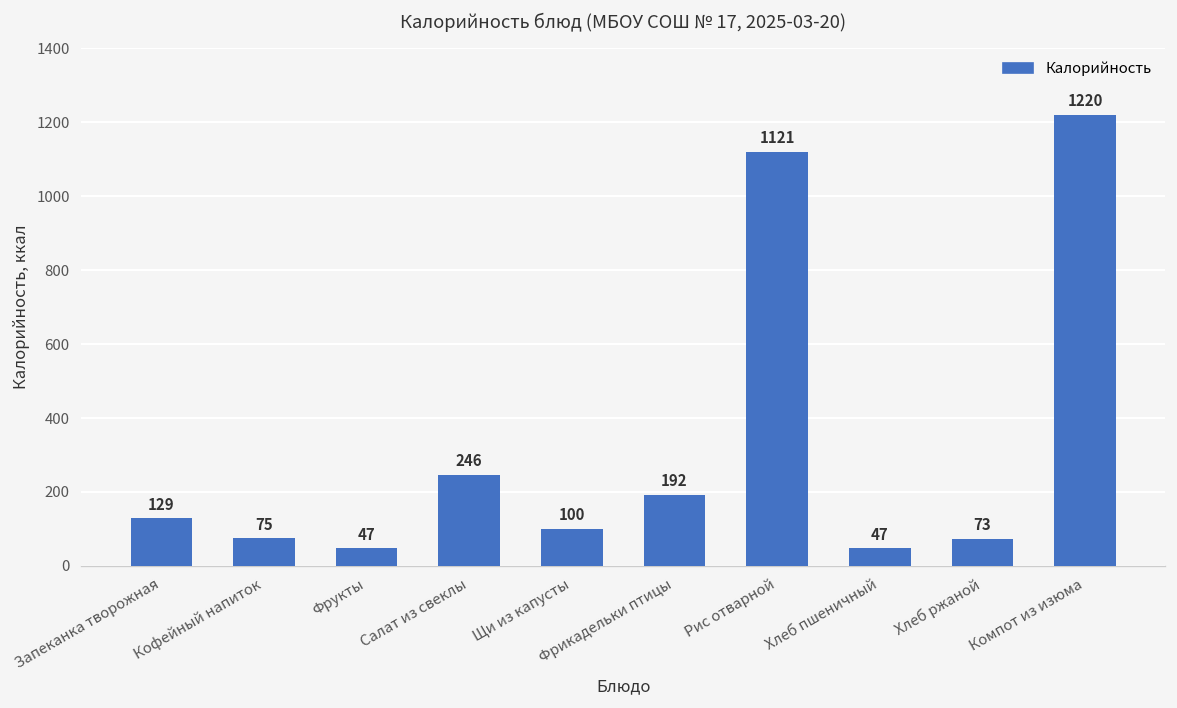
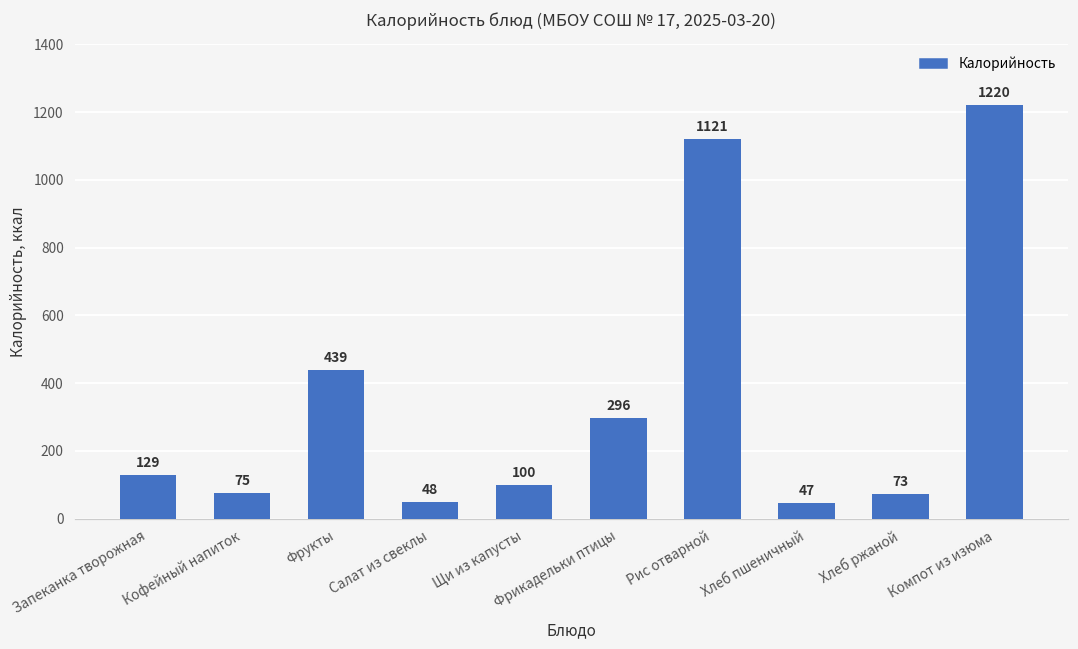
Фрукты: 47 -> 439
Салат из свеклы: 246 -> 48
Фрикадельки птицы: 192 -> 296
